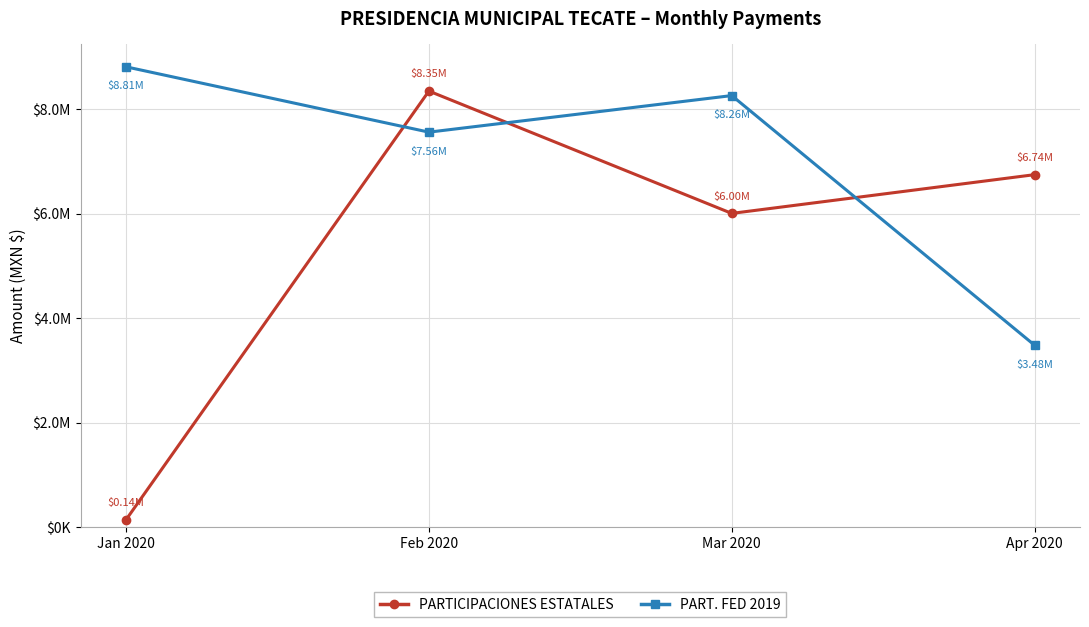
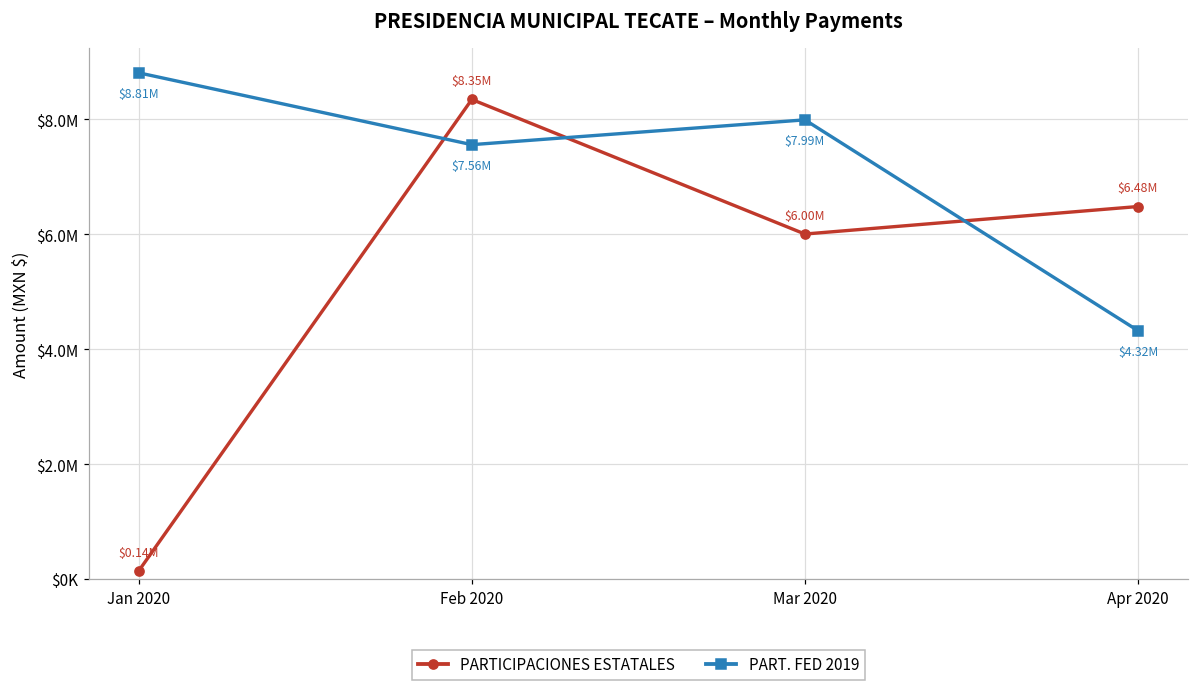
PART. FED 2019, Mar 2020: $8.26M -> $7.99M
PARTICIPACIONES ESTATALES, Apr 2020: $6.74M -> $6.48M
PART. FED 2019, Apr 2020: $3.48M -> $4.32M
